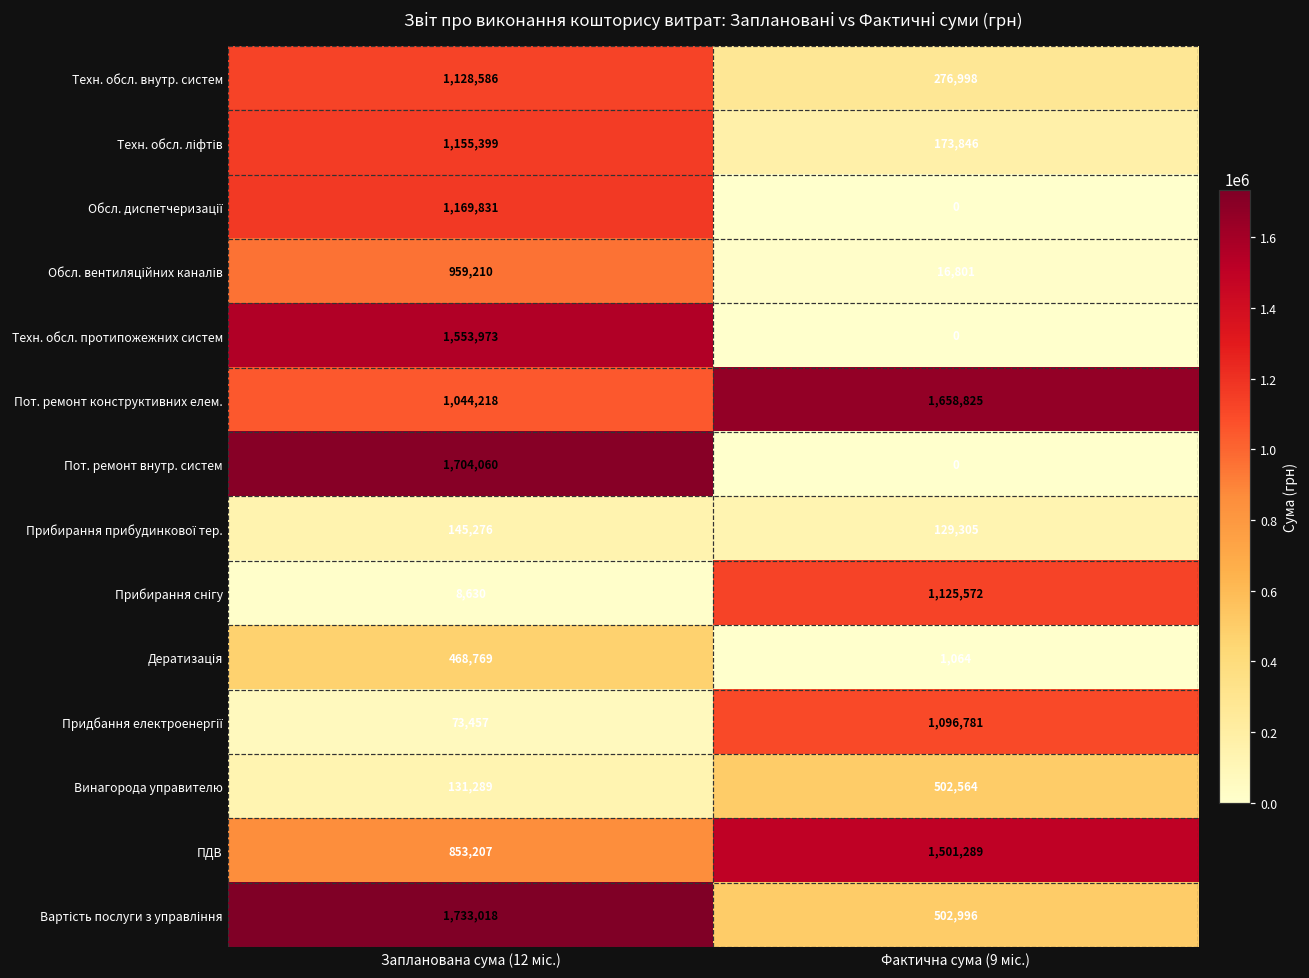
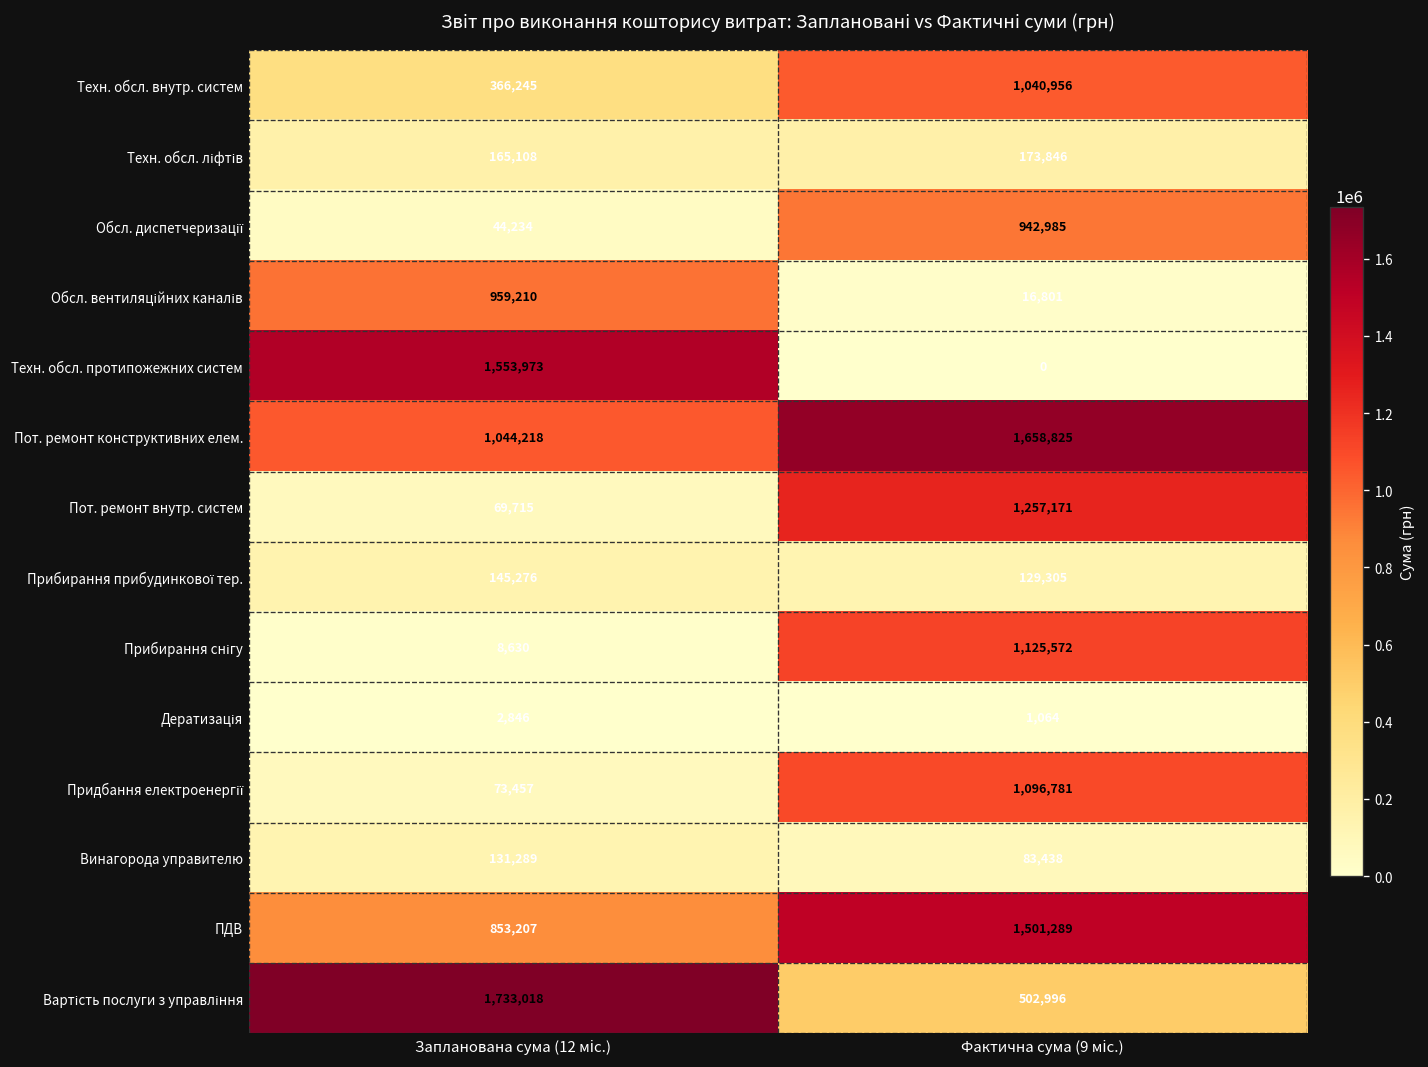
Техн. обсл. внутр. систем, Запланована сума (12 міс.): 1,128,586 -> 366,245
Техн. обсл. внутр. систем, Фактична сума (9 міс.): 276,998 -> 1,040,956
Техн. обсл. ліфтів, Запланована сума (12 міс.): 1,155,399 -> 165,108
Обсл. диспетчеризації, Запланована сума (12 міс.): 1,169,831 -> 44,234
Обсл. диспетчеризації, Фактична сума (9 міс.): 0 -> 942,985
Пот. ремонт внутр. систем, Запланована сума (12 міс.): 1,704,060 -> 69,715
Пот. ремонт внутр. систем, Фактична сума (9 міс.): 0 -> 1,257,171
Дератизація, Запланована сума (12 міс.): 468,769 -> 2,846
Винагорода управителю, Фактична сума (9 міс.): 502,564 -> 83,438
